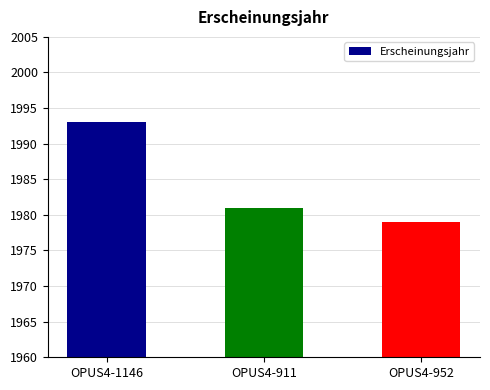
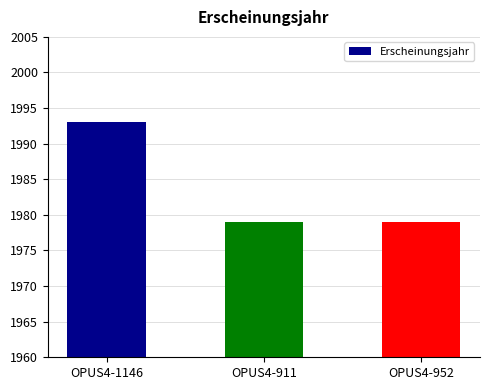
OPUS4-911: 1981 -> 1979
